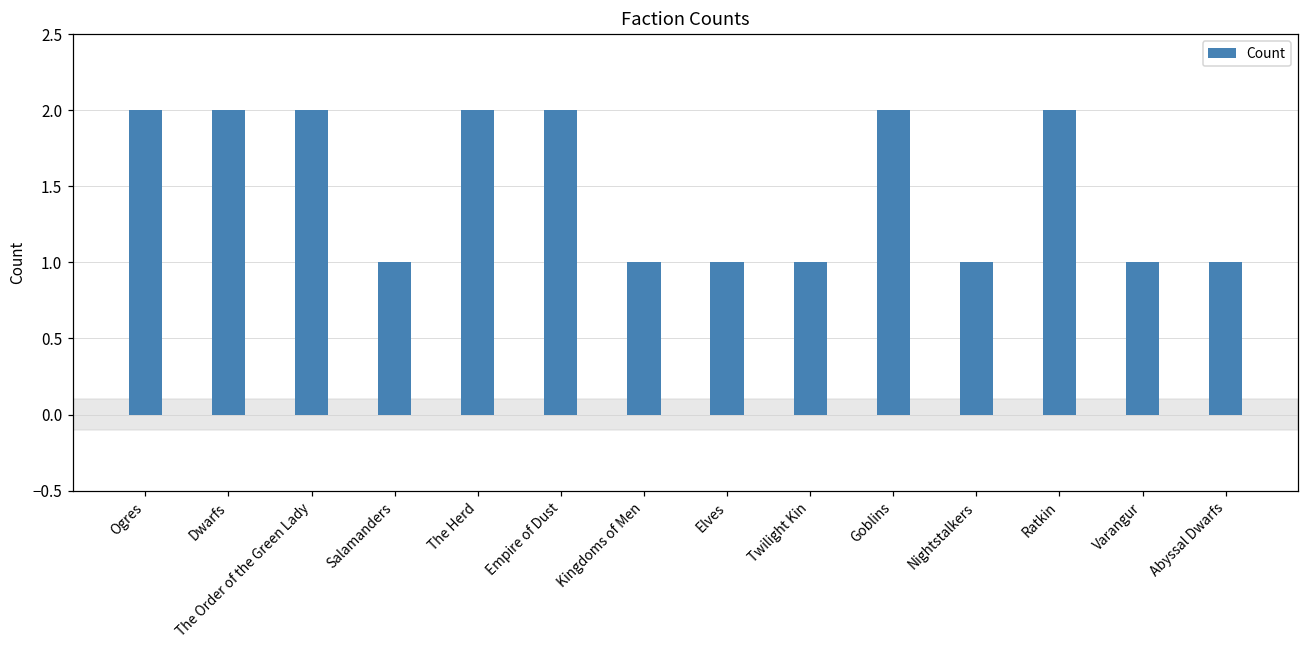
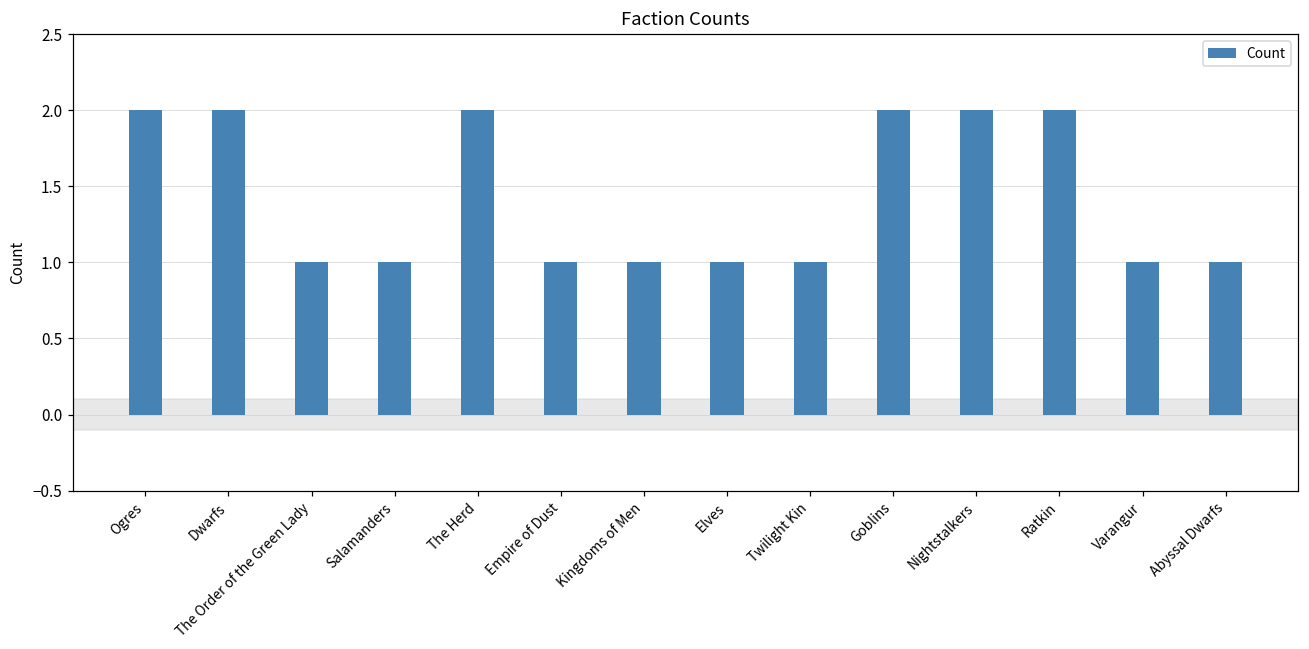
The Order of the Green Lady: 2 -> 1
Empire of Dust: 2 -> 1
Nightstalkers: 1 -> 2
